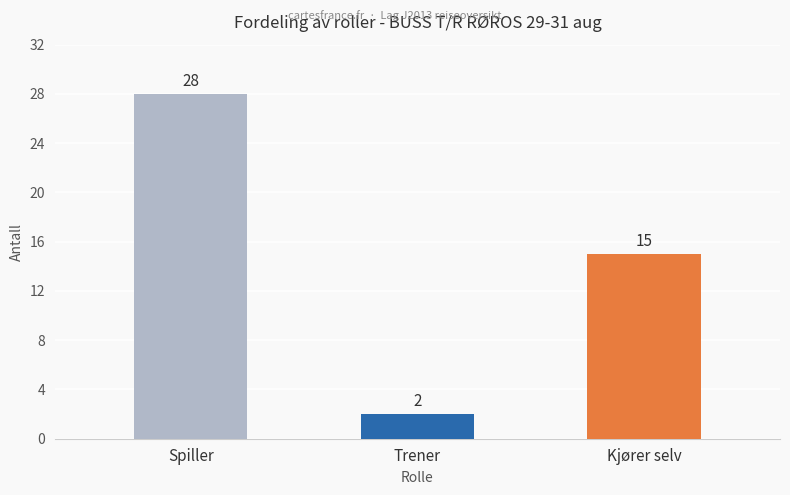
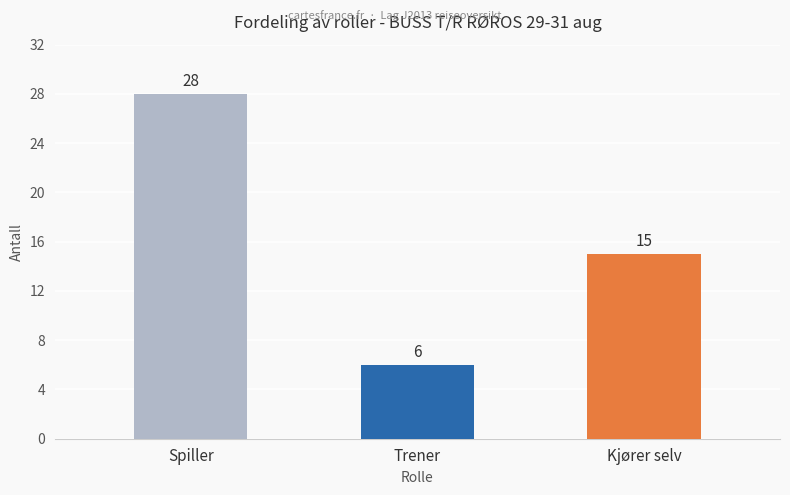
Trener: 2 -> 6
